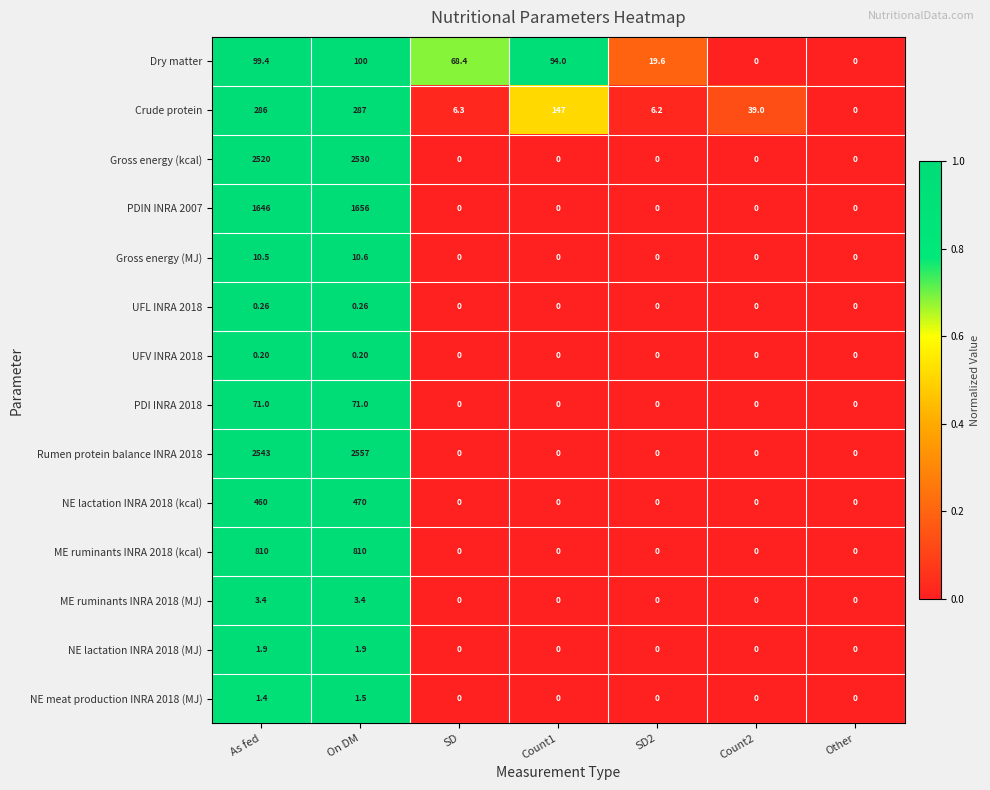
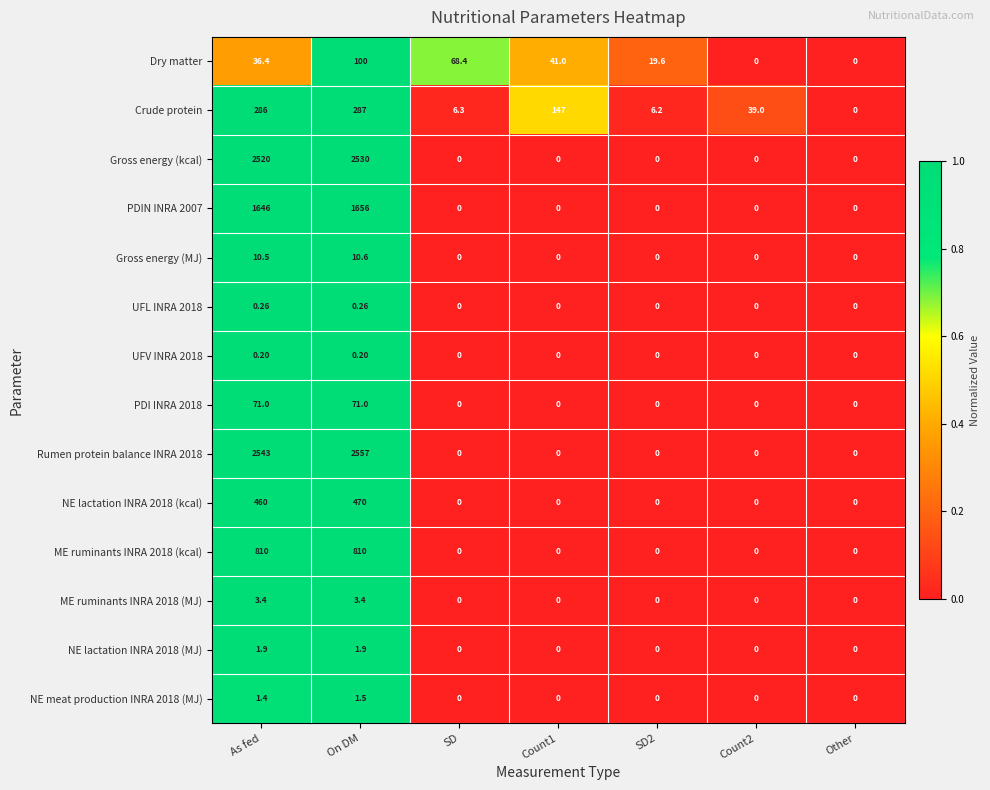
Dry matter, As fed: 99.4 -> 36.4
Dry matter, Count1: 94.0 -> 41.0
